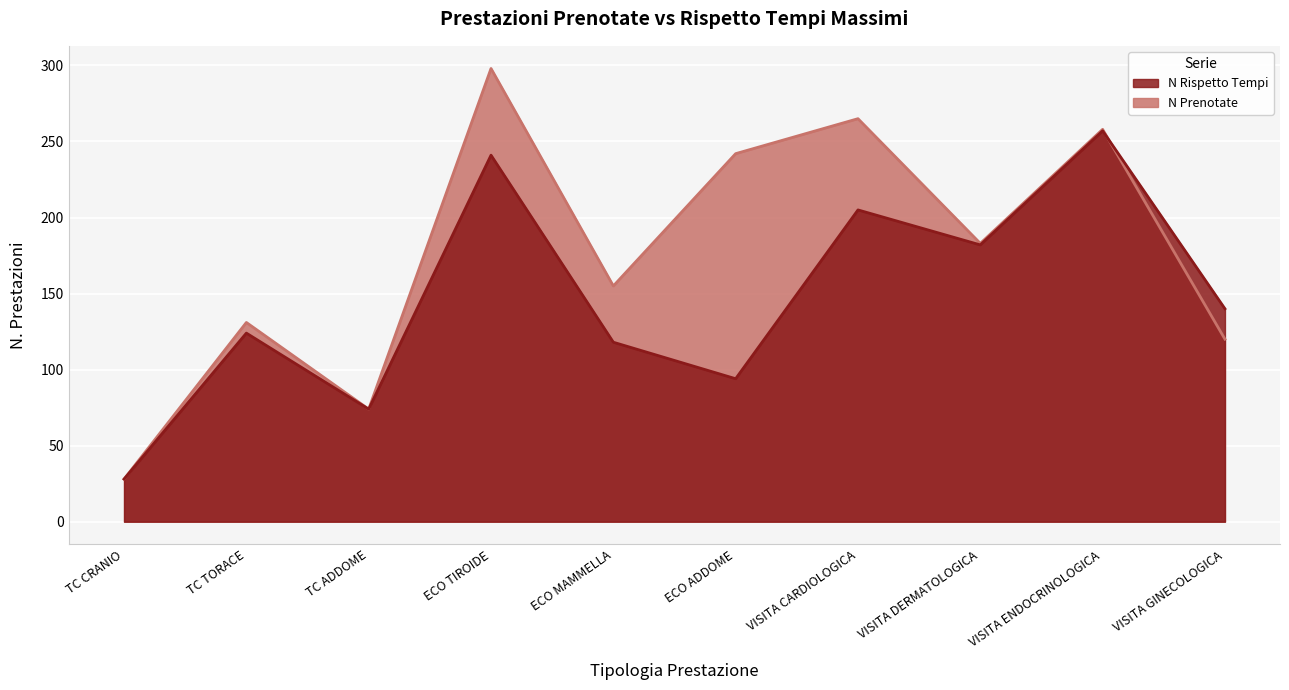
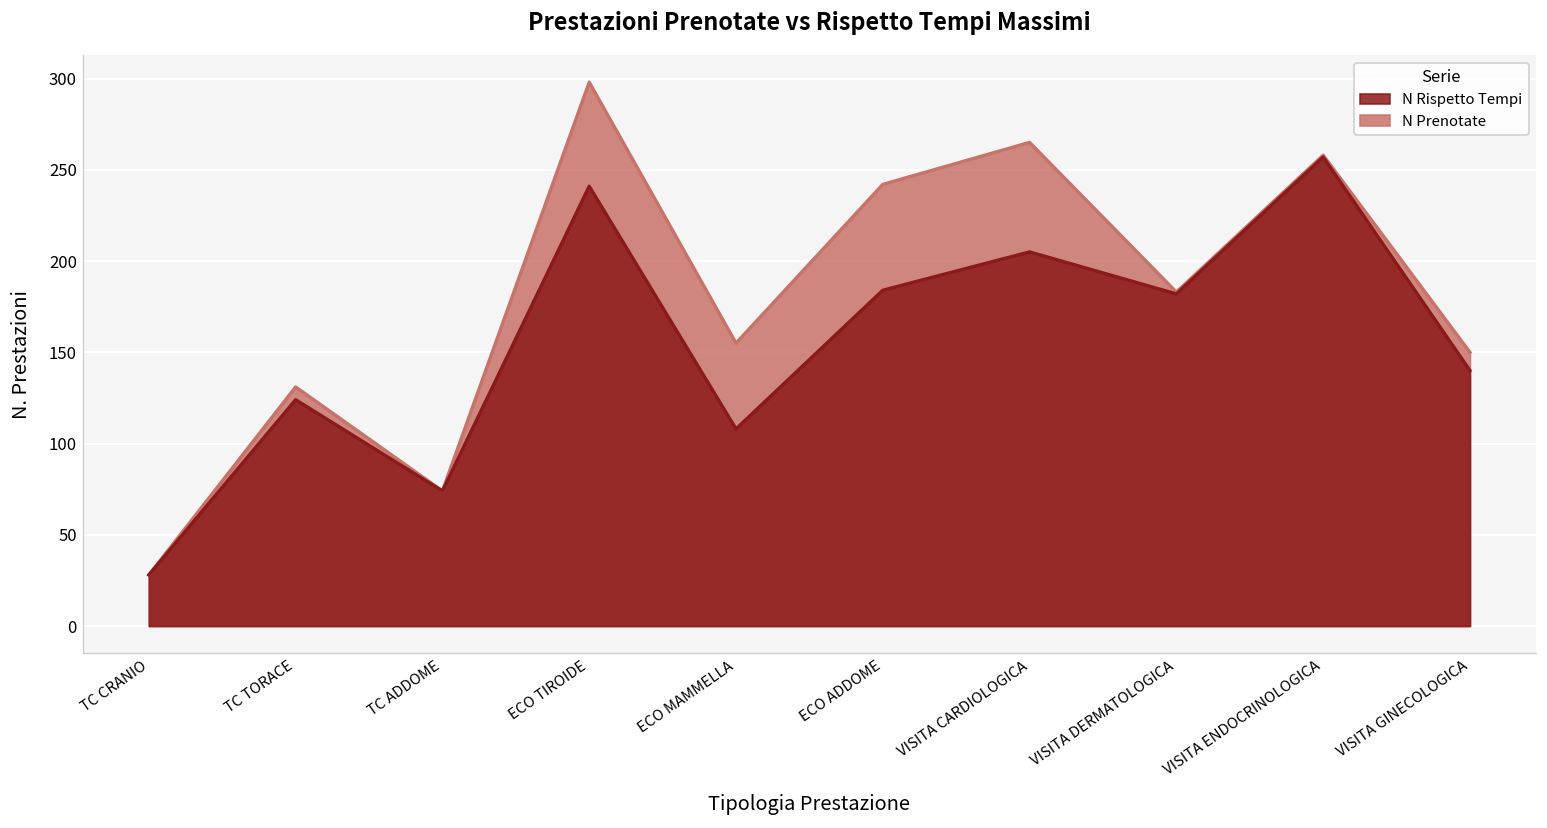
N Rispetto Tempi, ECO MAMMELLA: 118 -> 108
N Rispetto Tempi, ECO ADDOME: 94 -> 184
N Prenotate, VISITA GINECOLOGICA: 120 -> 150
